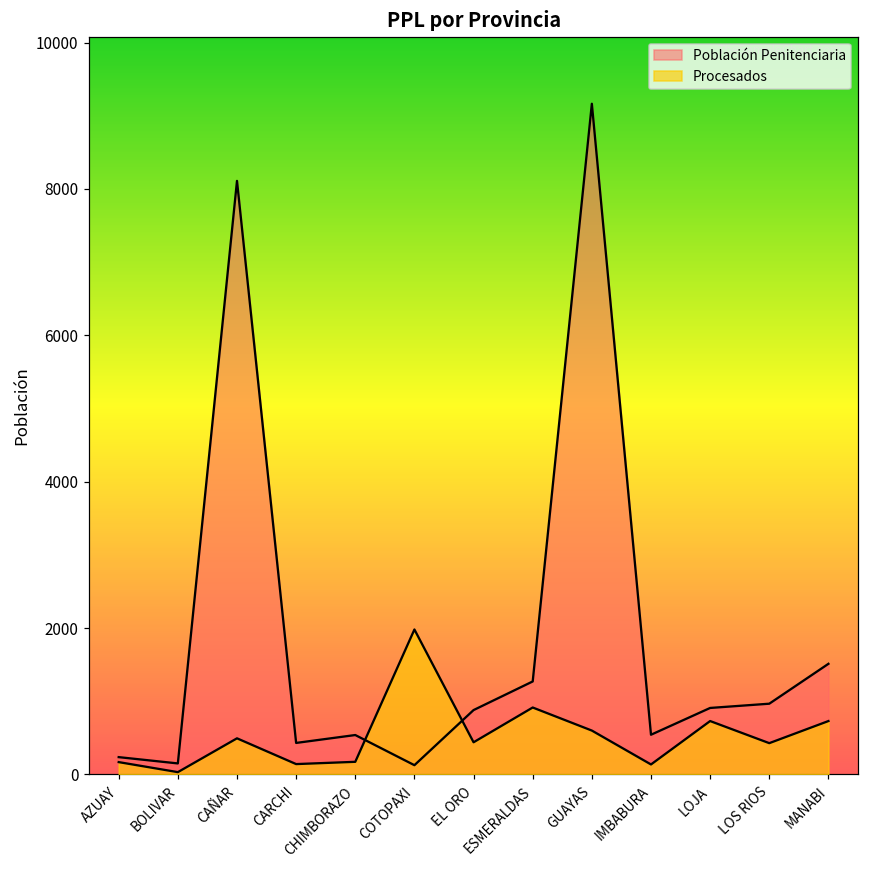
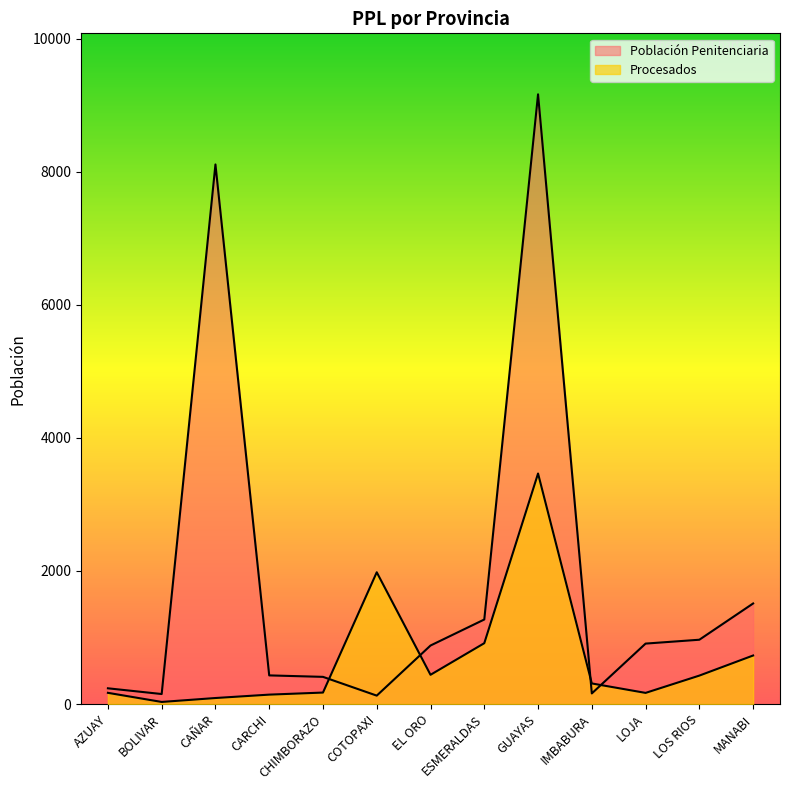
Procesados, CAÑAR: 500 -> 100
Población Penitenciaria, CHIMBORAZO: 500 -> 400
Procesados, GUAYAS: 600 -> 3500
Población Penitenciaria, IMBABURA: 500 -> 200
Procesados, IMBABURA: 100 -> 300
Procesados, LOJA: 700 -> 200
